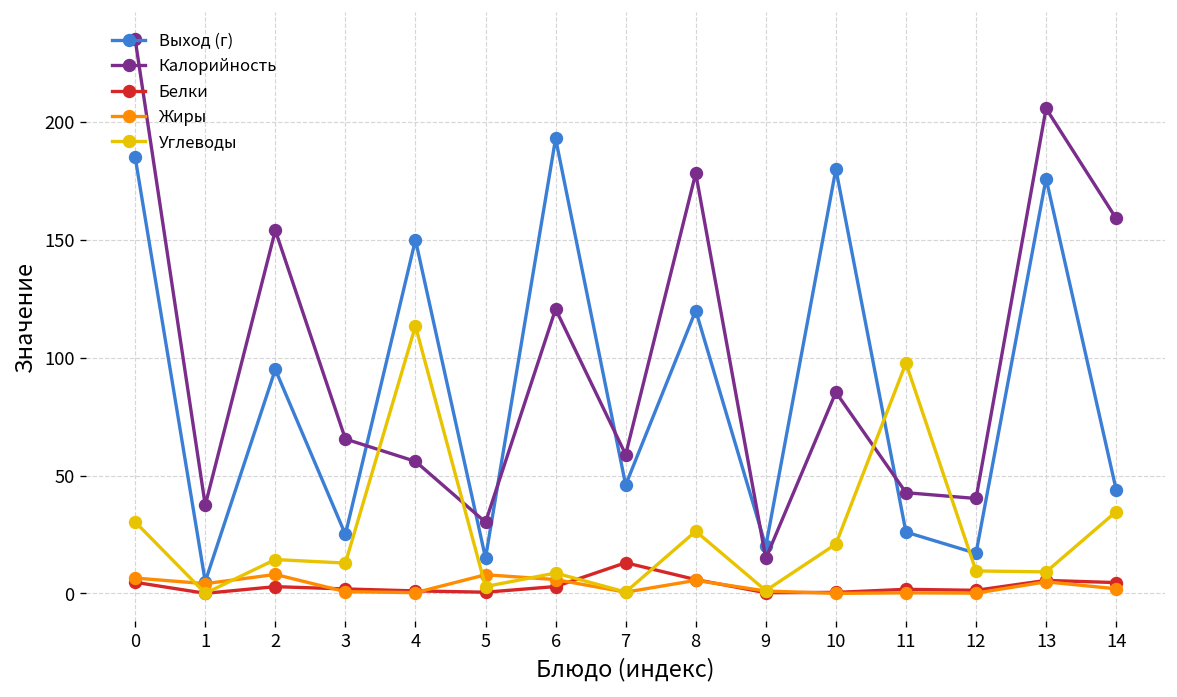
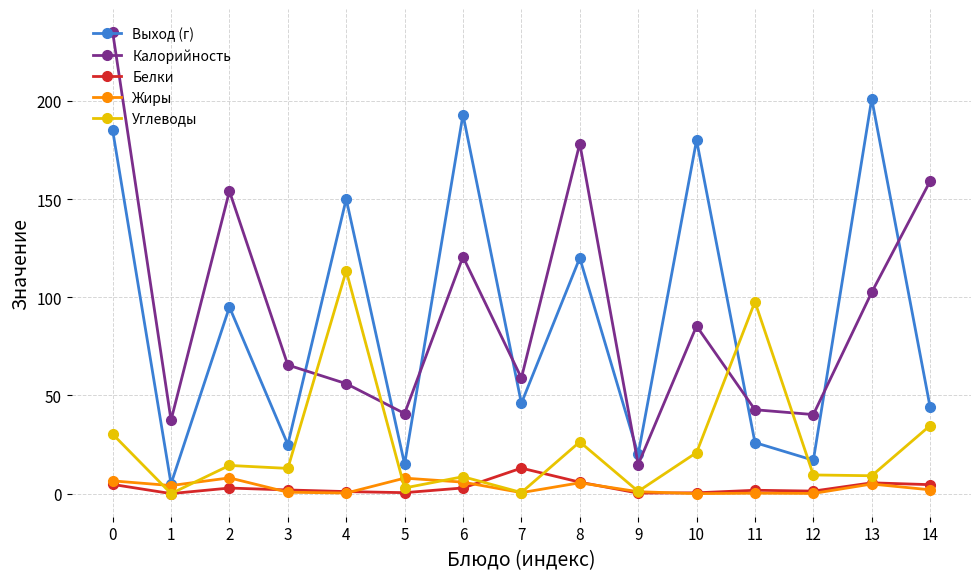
Калорийность, 5: 30 -> 41
Выход (г), 13: 176 -> 201
Калорийность, 13: 206 -> 103
